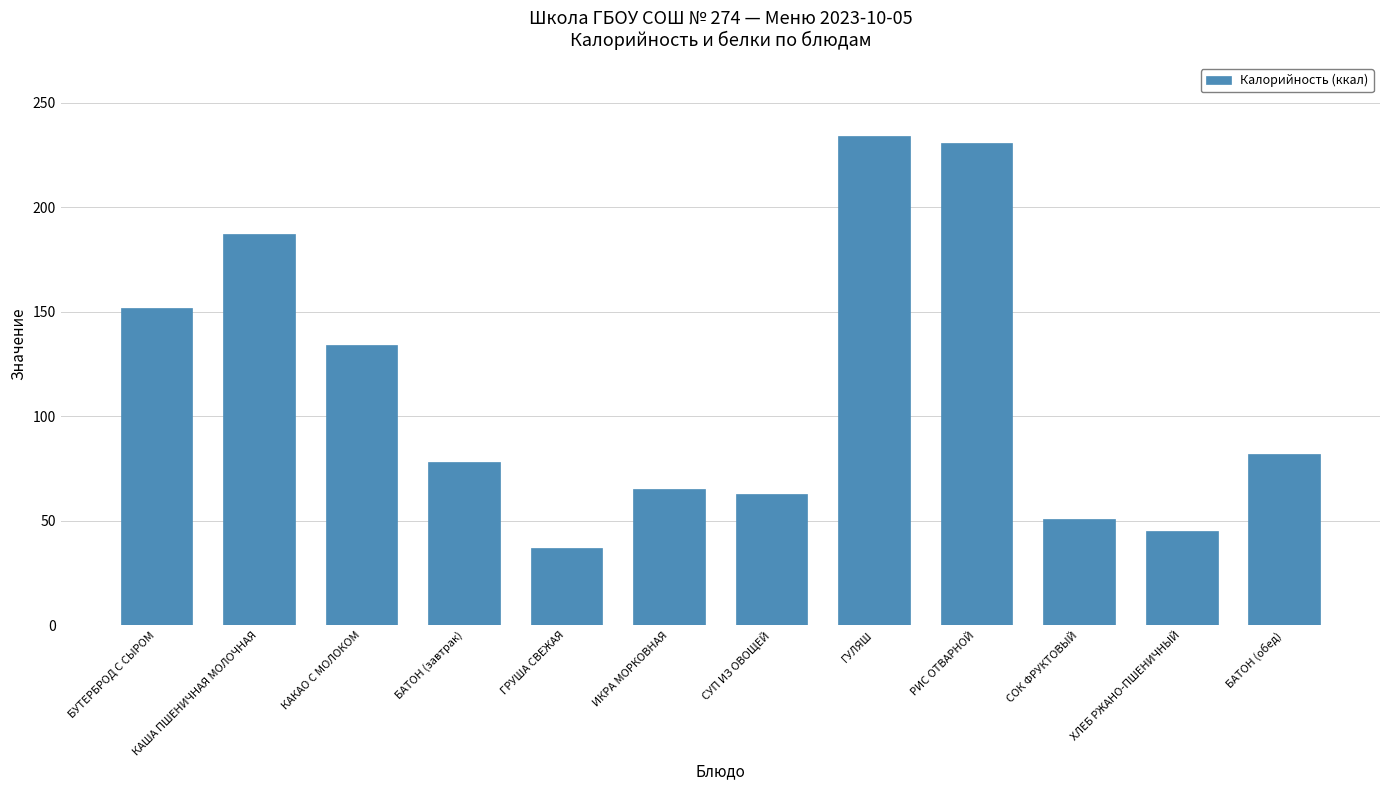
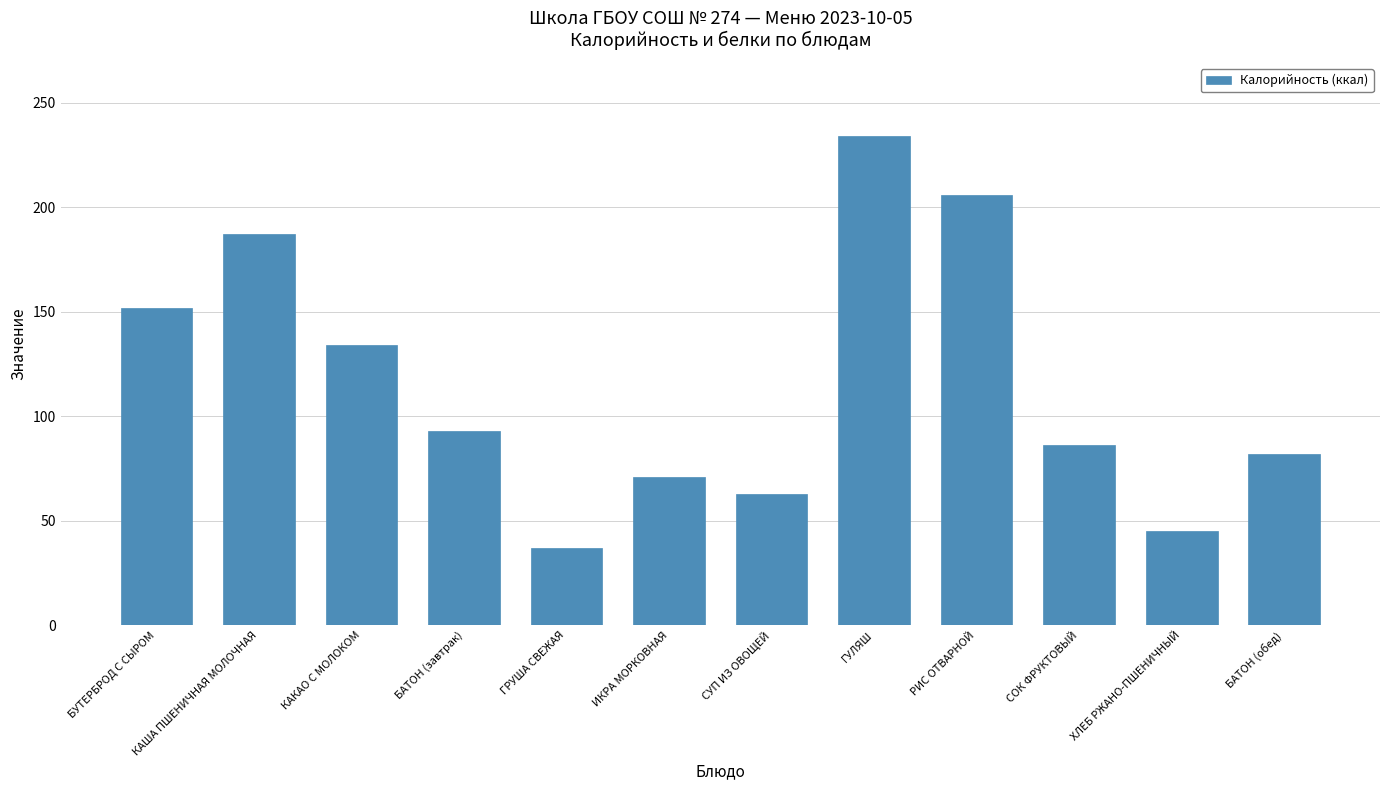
БАТОН (завтрак): 78 -> 93
ИКРА МОРКОВНАЯ: 65 -> 71
РИС ОТВАРНОЙ: 231 -> 206
СОК ФРУКТОВЫЙ: 51 -> 86
